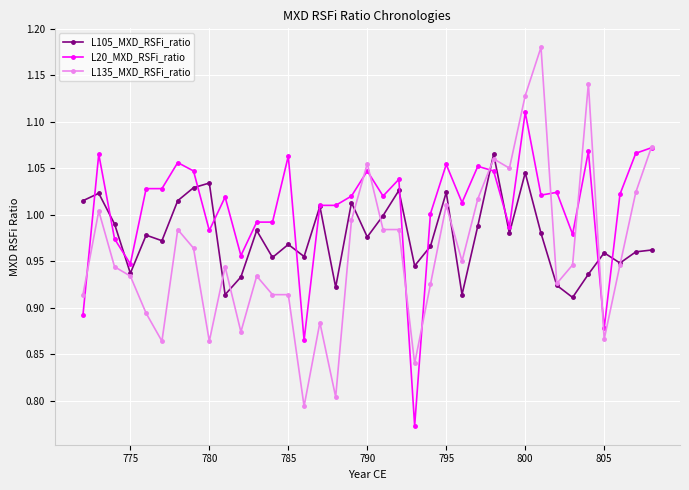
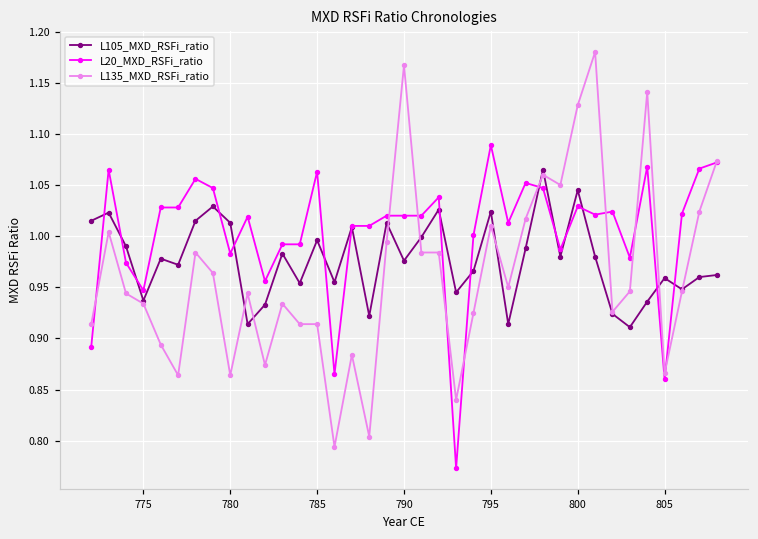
L105_MXD_RSFi_ratio, 780: 1.03 -> 1.01
L105_MXD_RSFi_ratio, 785: 0.97 -> 1.00
L20_MXD_RSFi_ratio, 790: 1.05 -> 1.02
L135_MXD_RSFi_ratio, 790: 1.06 -> 1.17
L20_MXD_RSFi_ratio, 795: 1.05 -> 1.09
L20_MXD_RSFi_ratio, 800: 1.11 -> 1.03
L20_MXD_RSFi_ratio, 805: 0.88 -> 0.86
